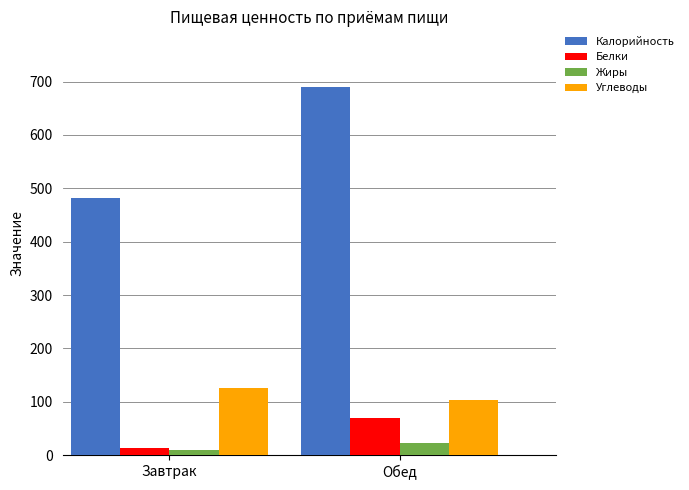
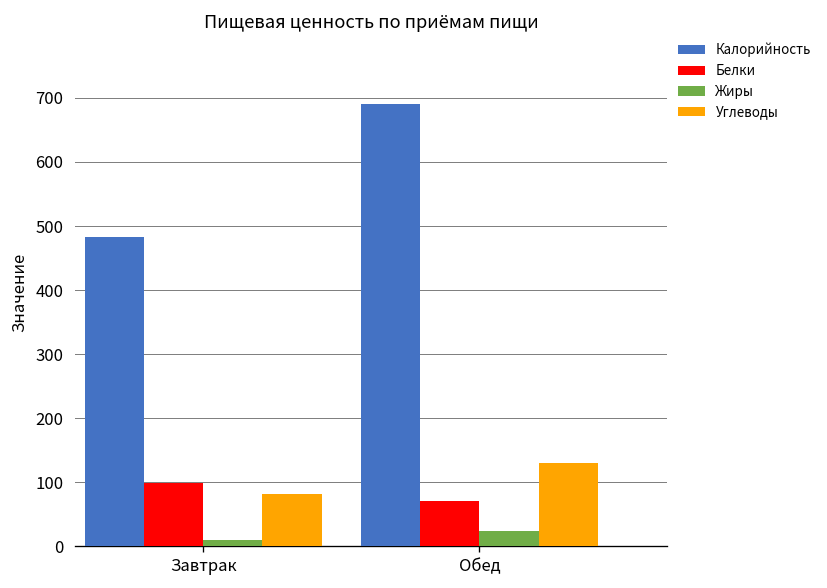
Белки, Завтрак: 10 -> 100
Углеводы, Завтрак: 130 -> 80
Углеводы, Обед: 100 -> 130
